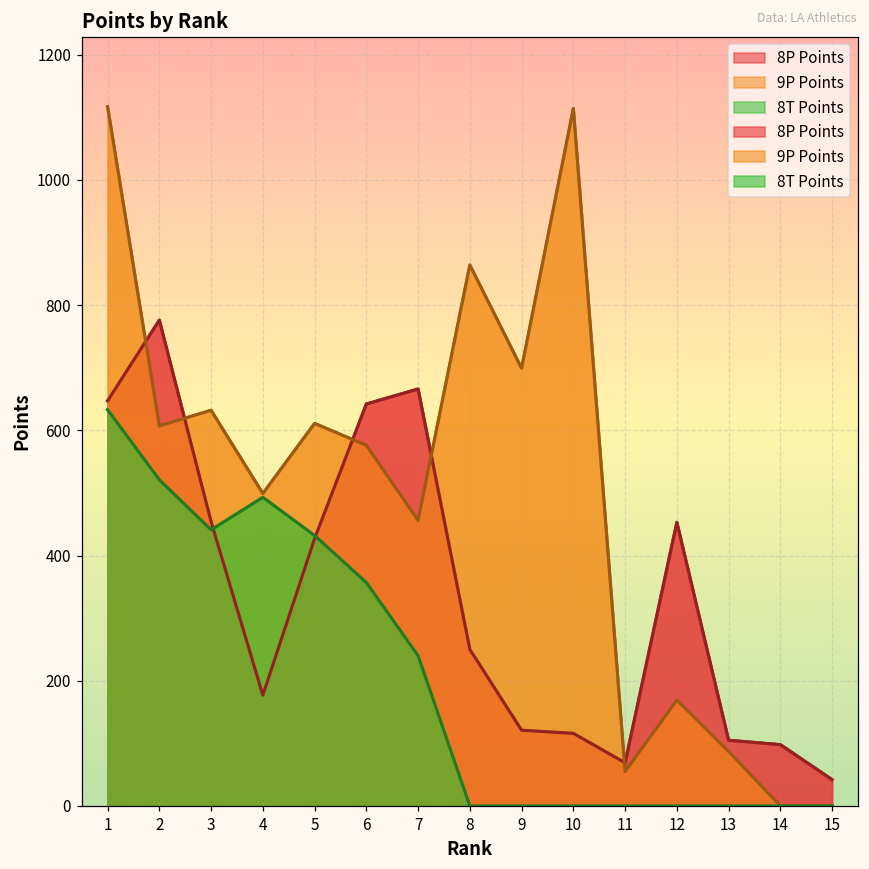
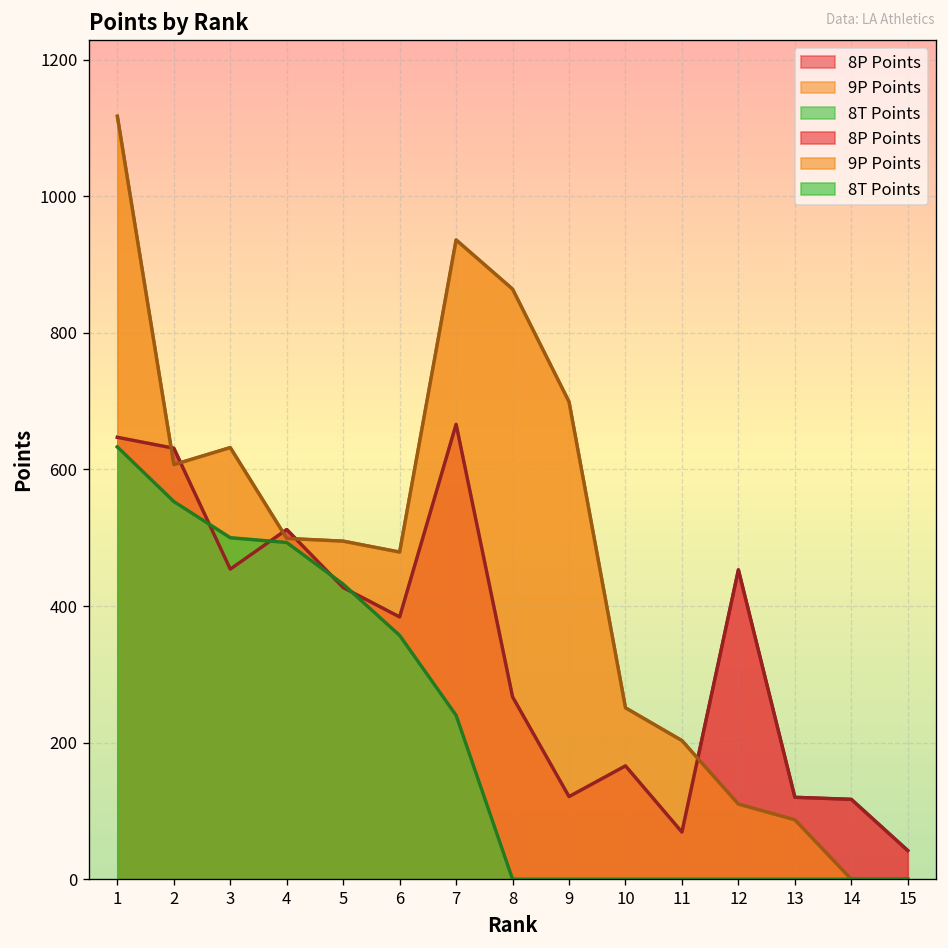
8P Points, 2: 780 -> 630
8T Points, 2: 520 -> 550
8T Points, 3: 440 -> 500
8P Points, 4: 180 -> 510
9P Points, 5: 610 -> 500
8P Points, 6: 640 -> 380
9P Points, 6: 580 -> 480
9P Points, 7: 460 -> 940
8P Points, 8: 250 -> 270
8P Points, 10: 120 -> 170
9P Points, 10: 1110 -> 250
9P Points, 11: 60 -> 200
9P Points, 12: 170 -> 110
8P Points, 13: 110 -> 120
8P Points, 14: 100 -> 120
